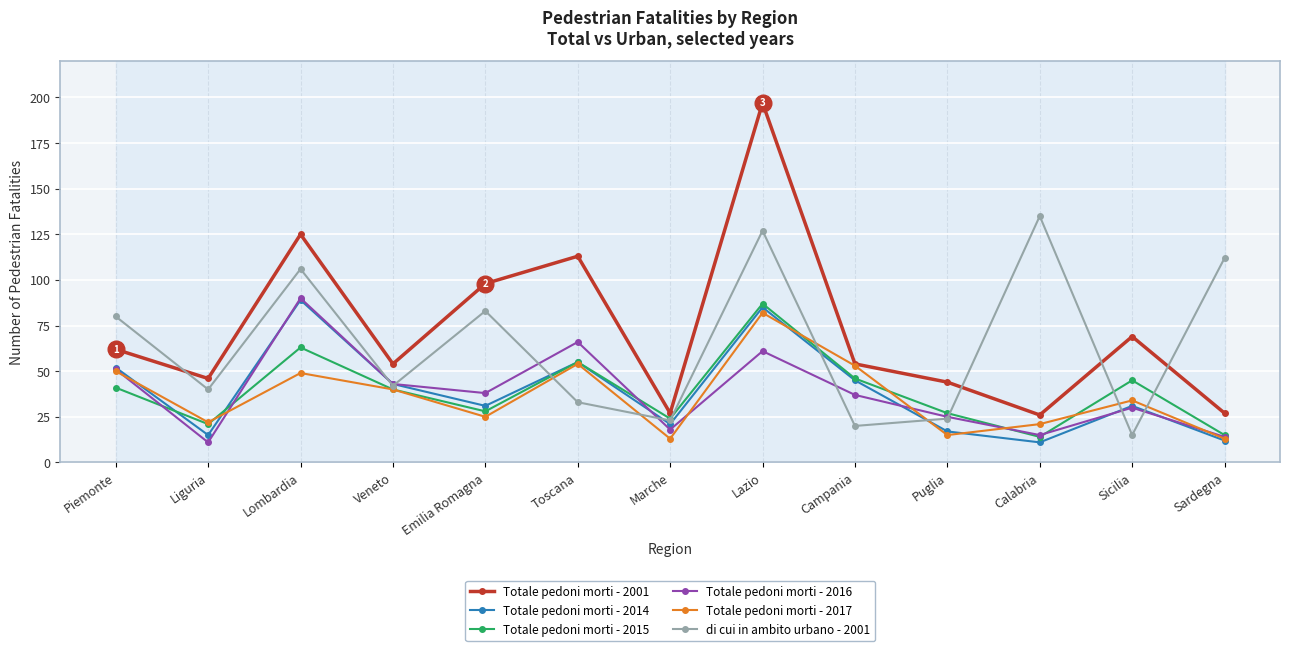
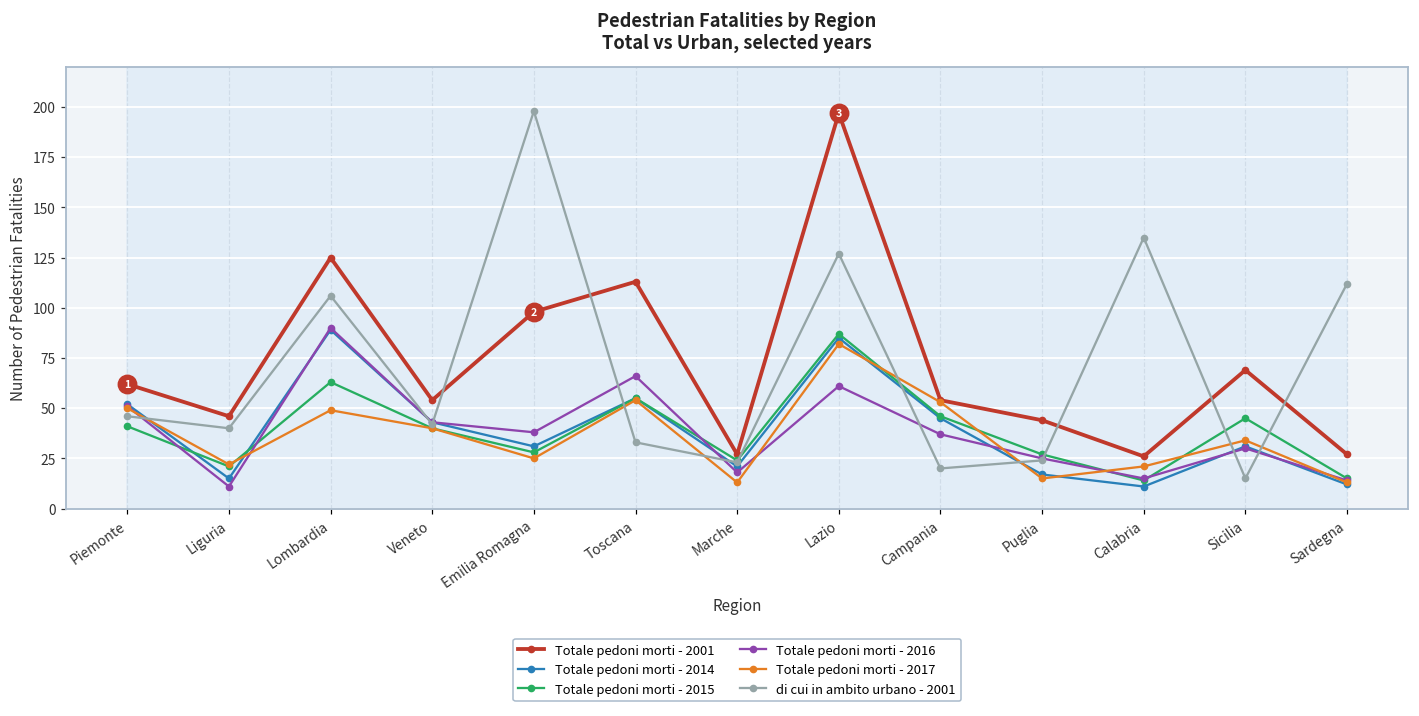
di cui in ambito urbano - 2001, Piemonte: 80 -> 46
di cui in ambito urbano - 2001, Emilia Romagna: 83 -> 198
